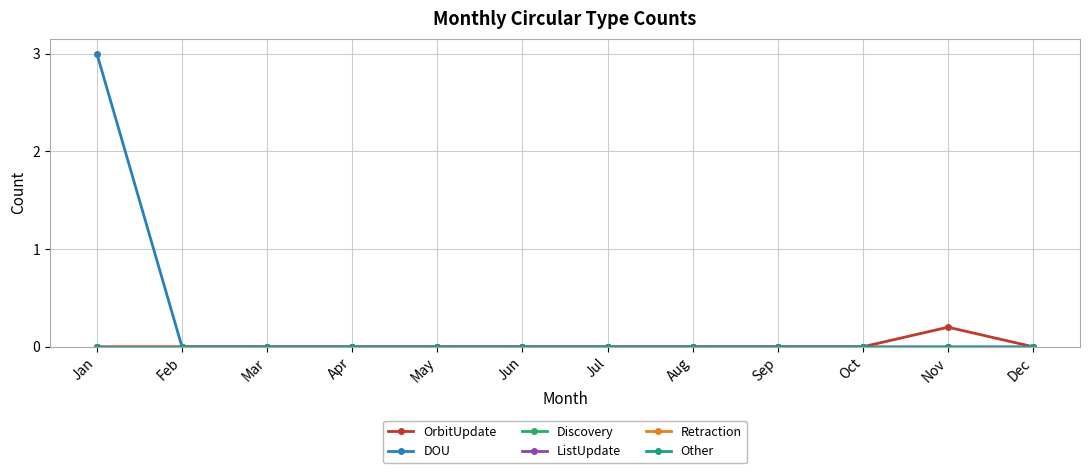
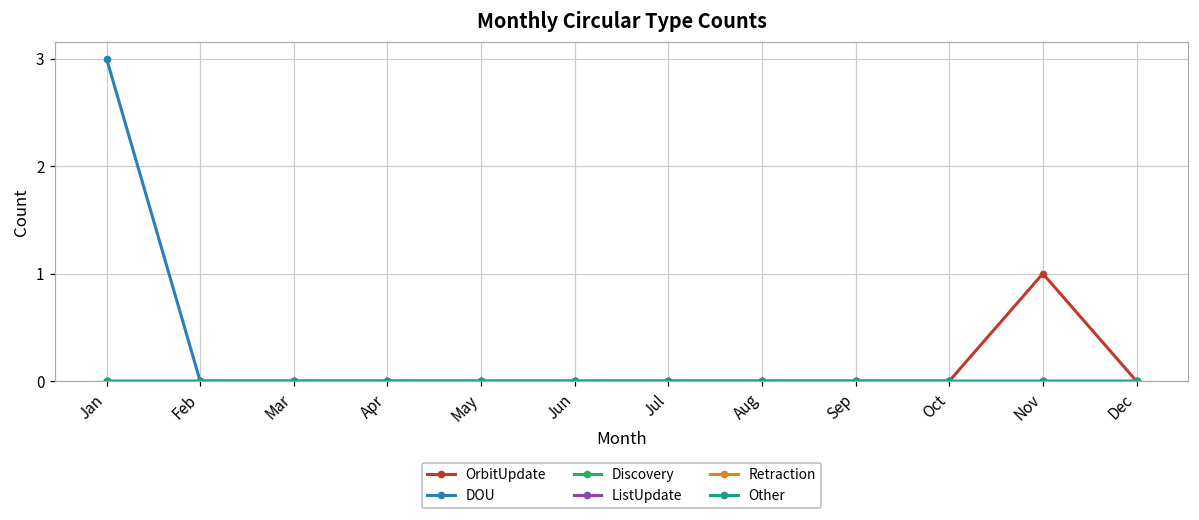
OrbitUpdate, Nov: 0.2 -> 1.0
